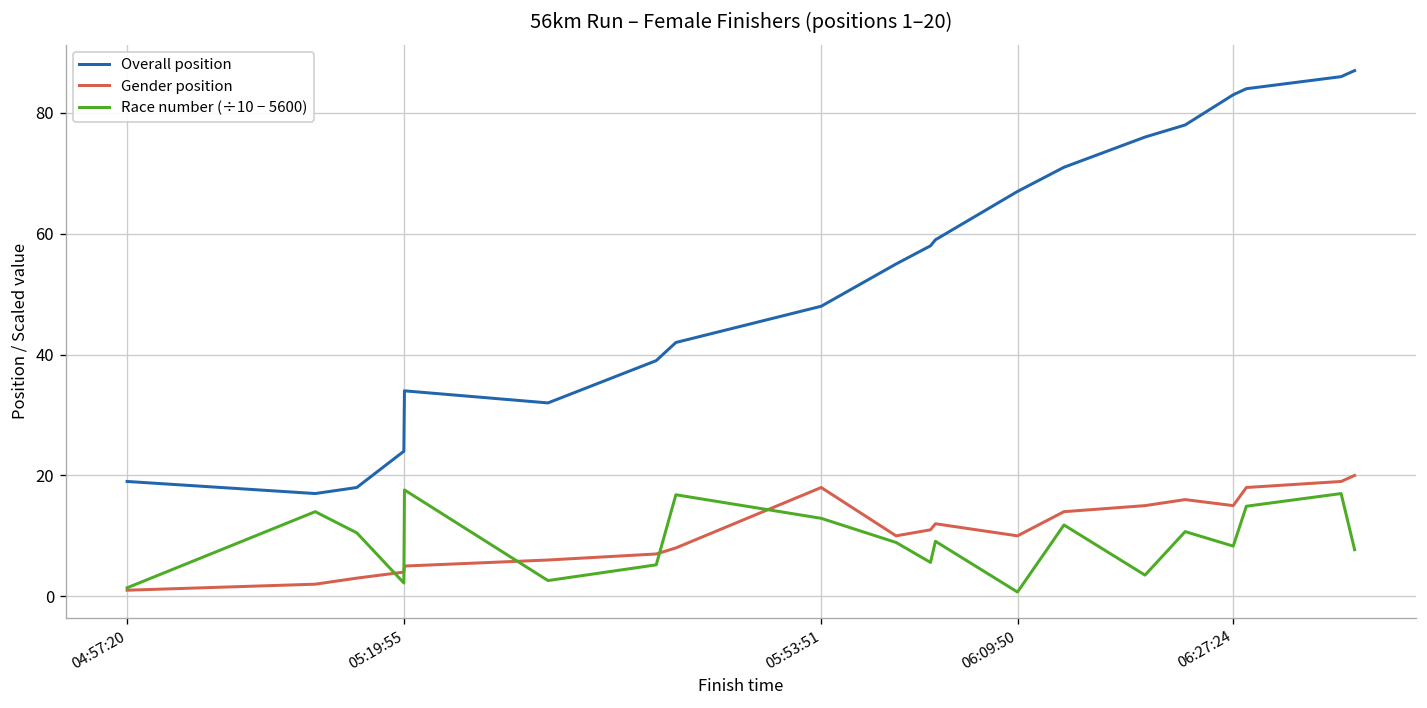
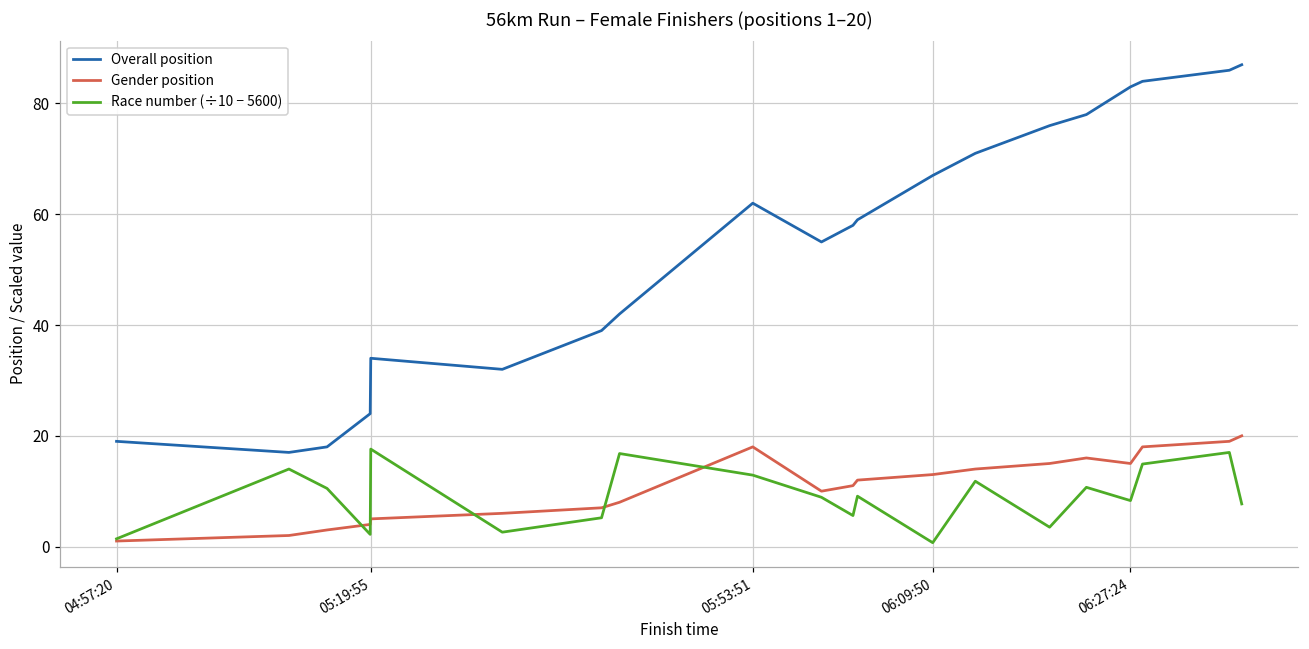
Overall position, 05:53:51: 48 -> 62
Gender position, 06:09:50: 10 -> 13
